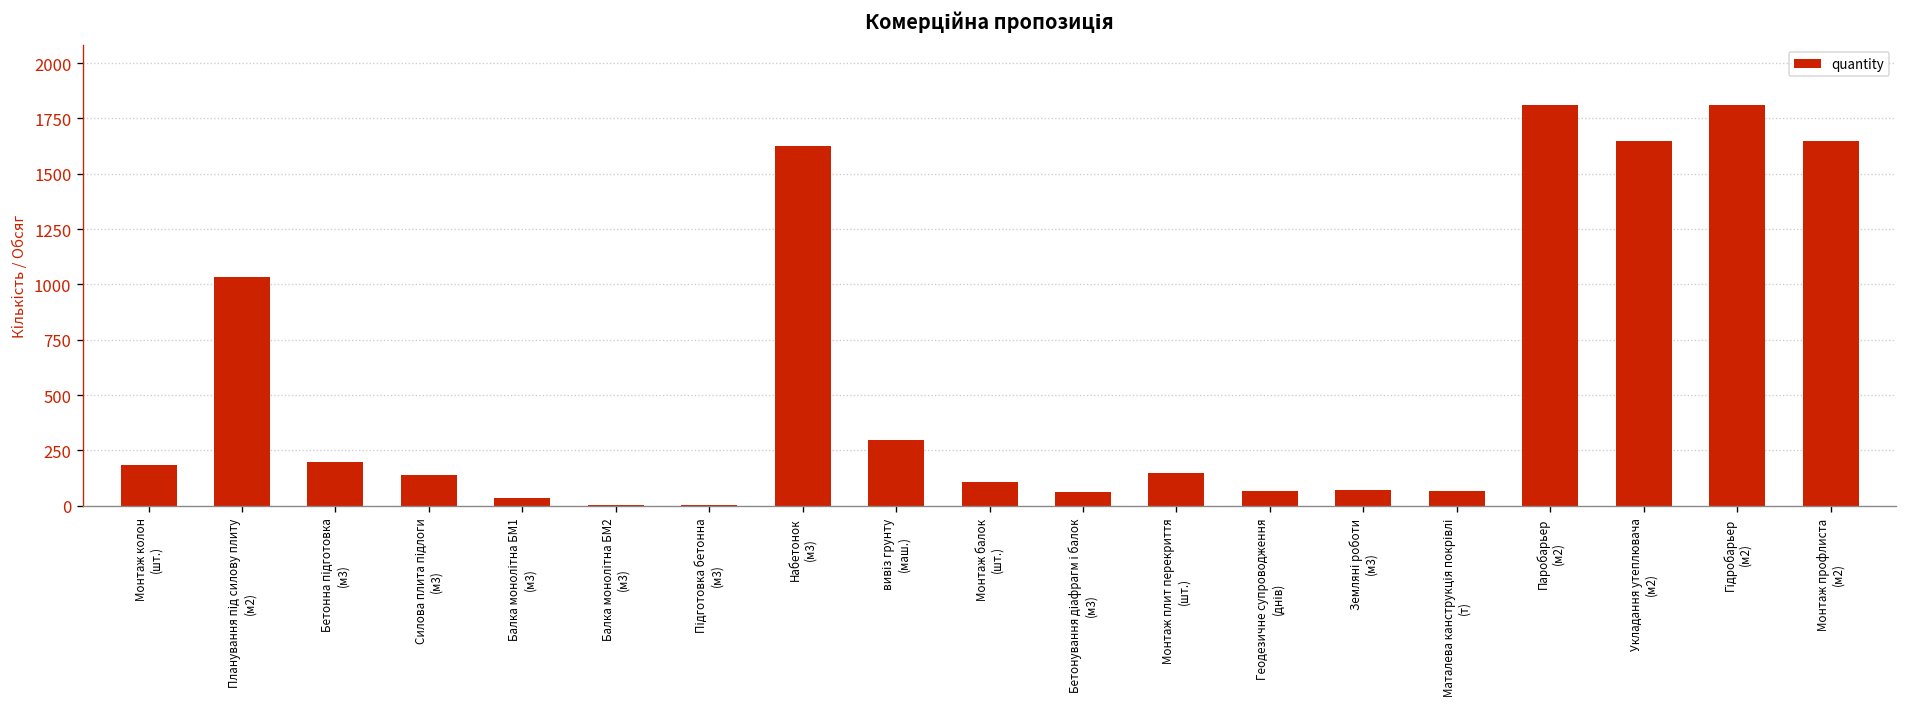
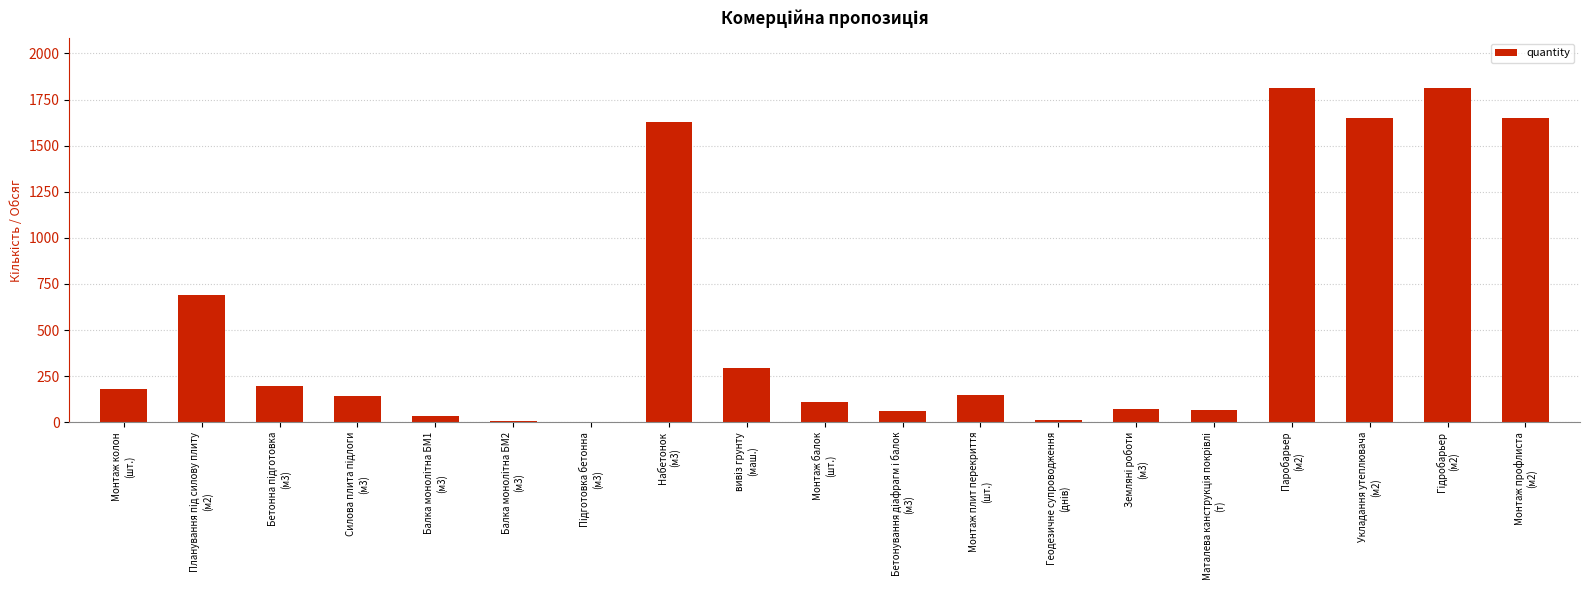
Планування під силову плиту (м2): 1040 -> 690
Геодезичне супроводження (днів): 70 -> 10
